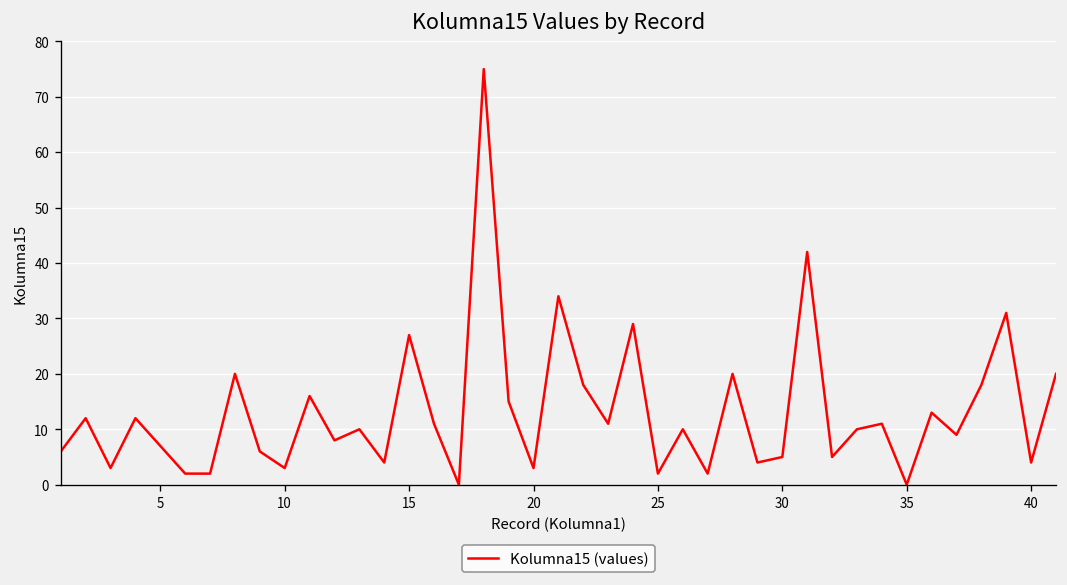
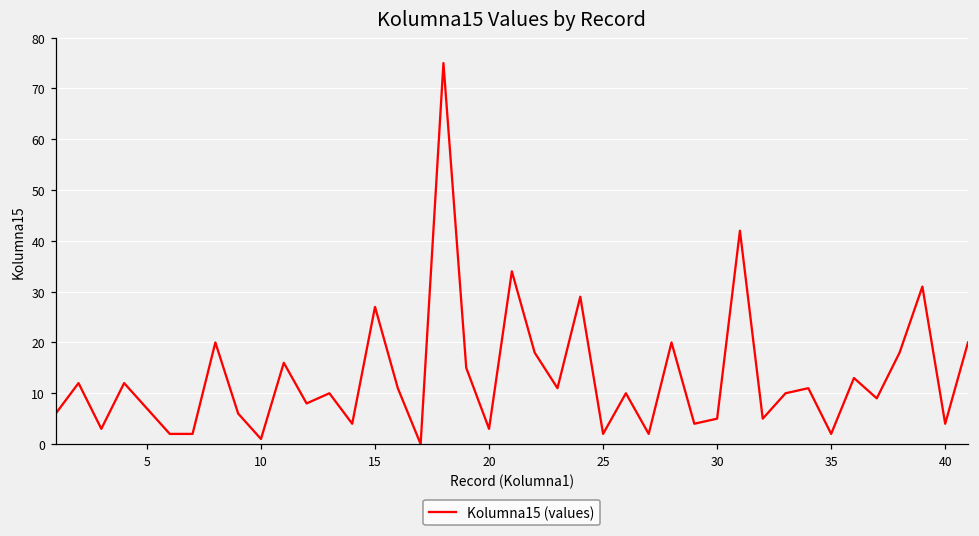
10: 3 -> 1
35: 0 -> 2
